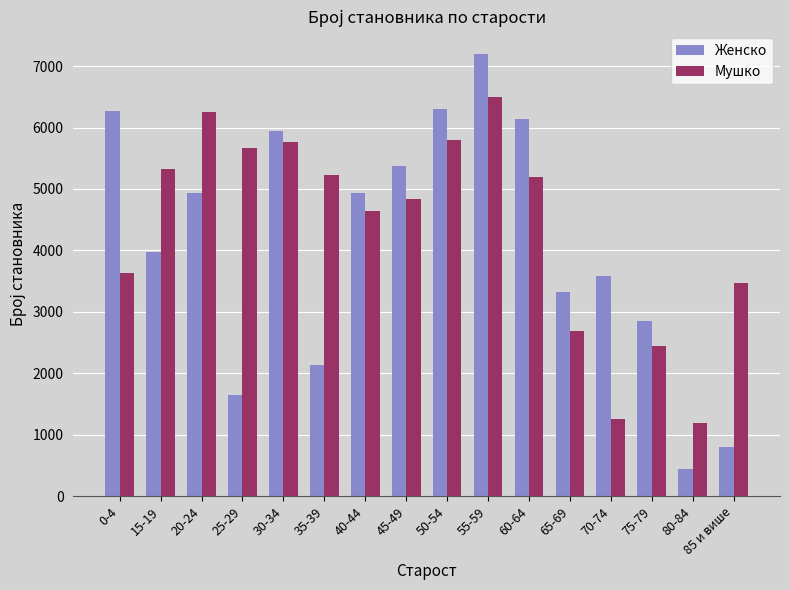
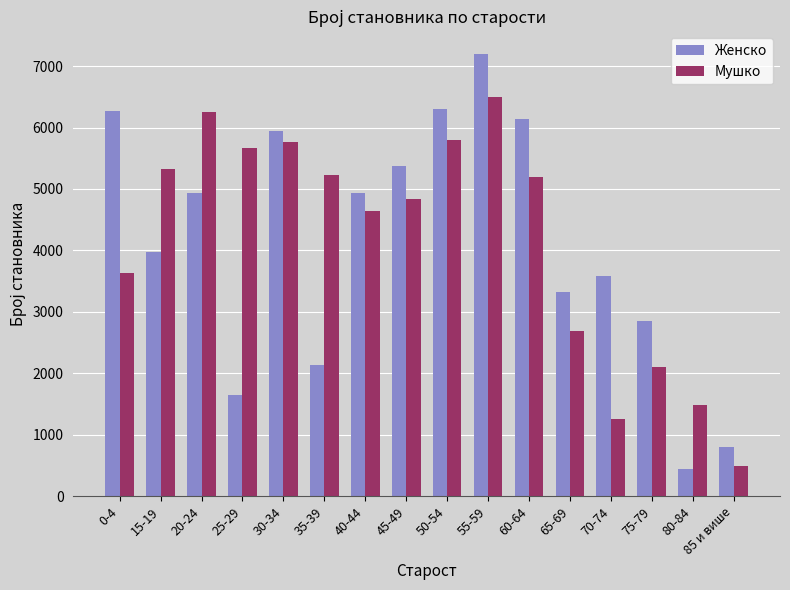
Мушко, 75-79: 2400 -> 2100
Мушко, 80-84: 1200 -> 1500
Мушко, 85 и више: 3500 -> 500
